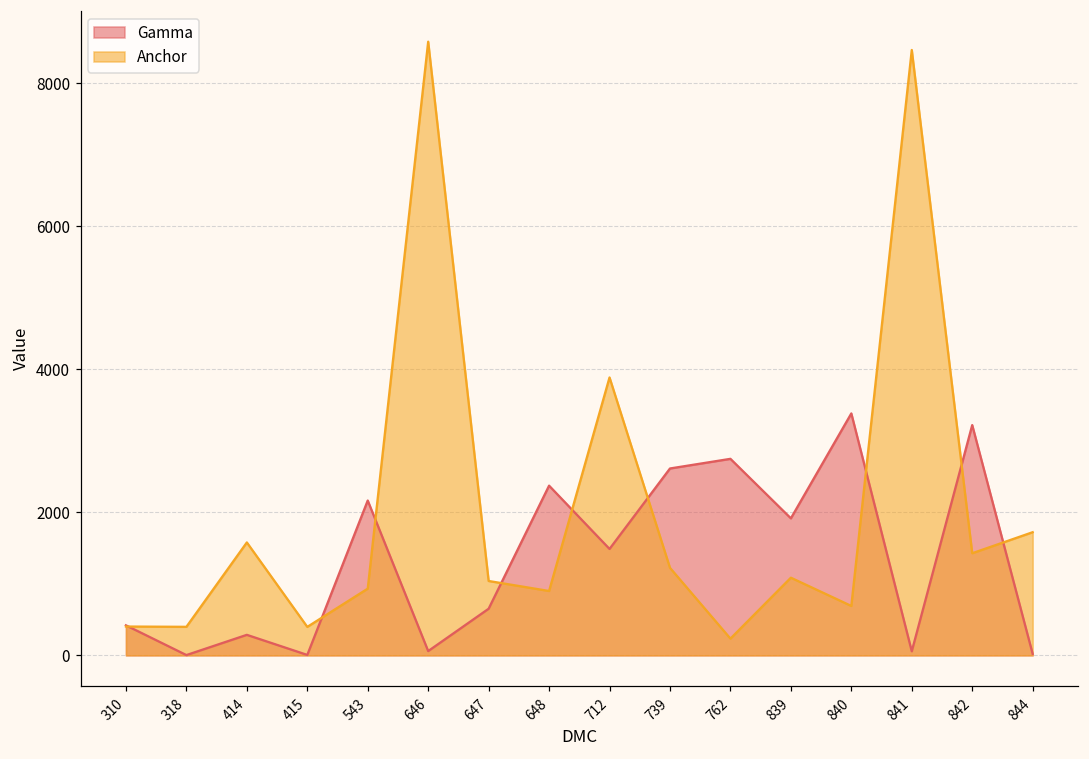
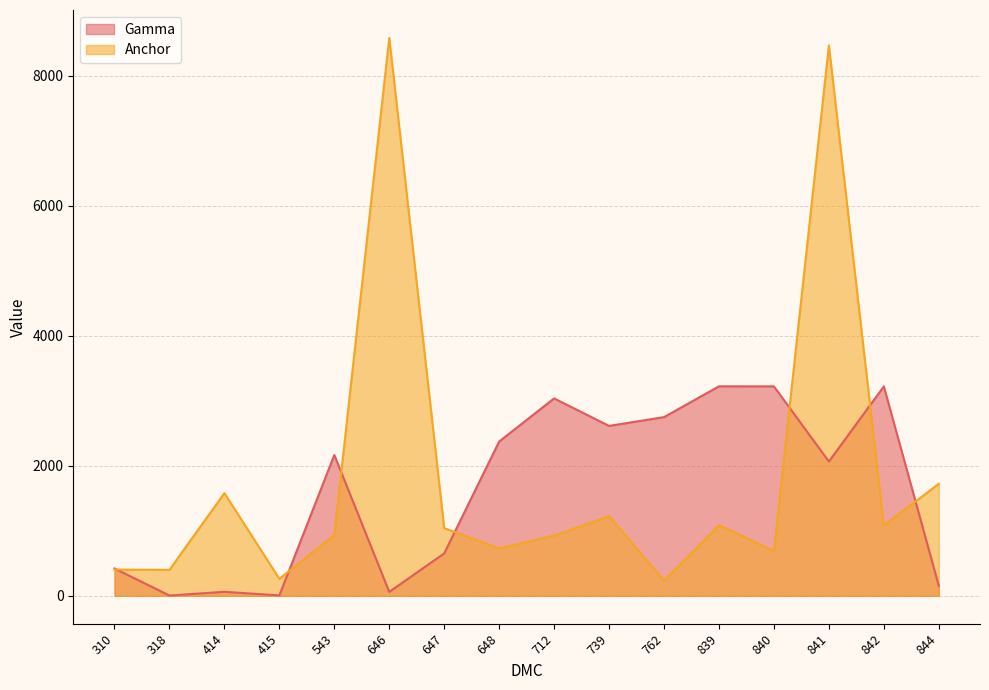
Gamma, 414: 300 -> 100
Anchor, 415: 400 -> 300
Anchor, 648: 900 -> 700
Gamma, 712: 1500 -> 3000
Anchor, 712: 3900 -> 900
Gamma, 839: 1900 -> 3200
Gamma, 840: 3400 -> 3200
Gamma, 841: 100 -> 2100
Anchor, 842: 1400 -> 1100
Gamma, 844: 0 -> 200
